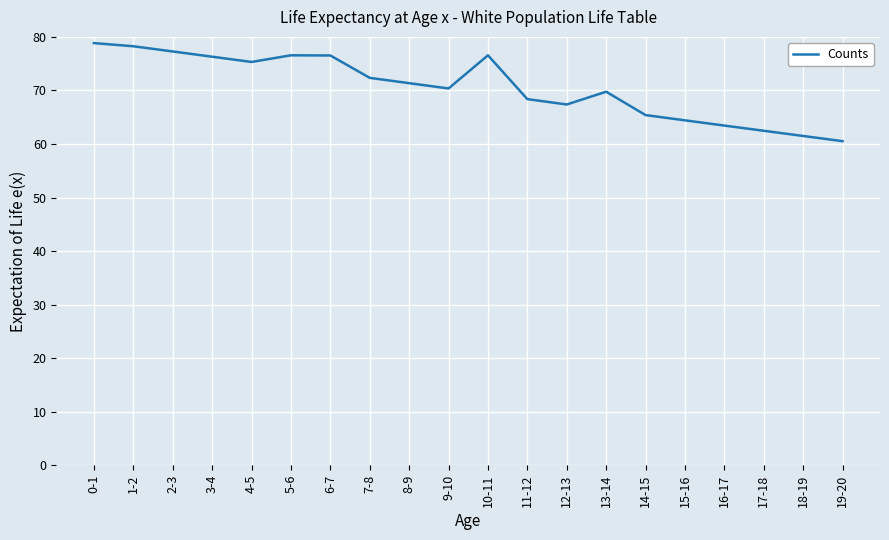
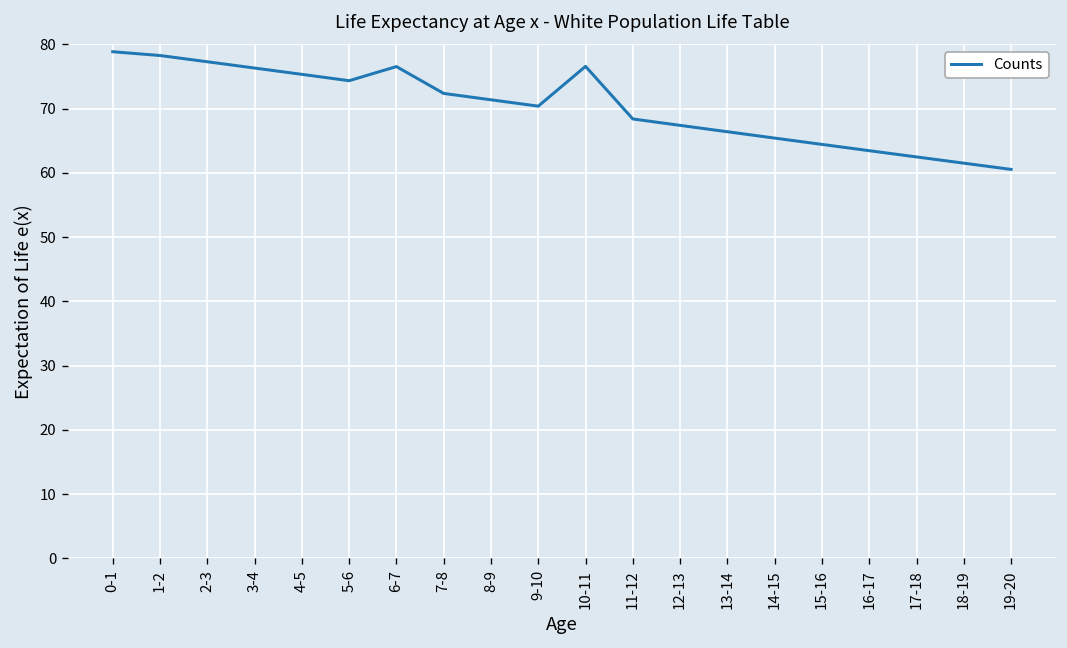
5-6: 77 -> 74
13-14: 70 -> 66
